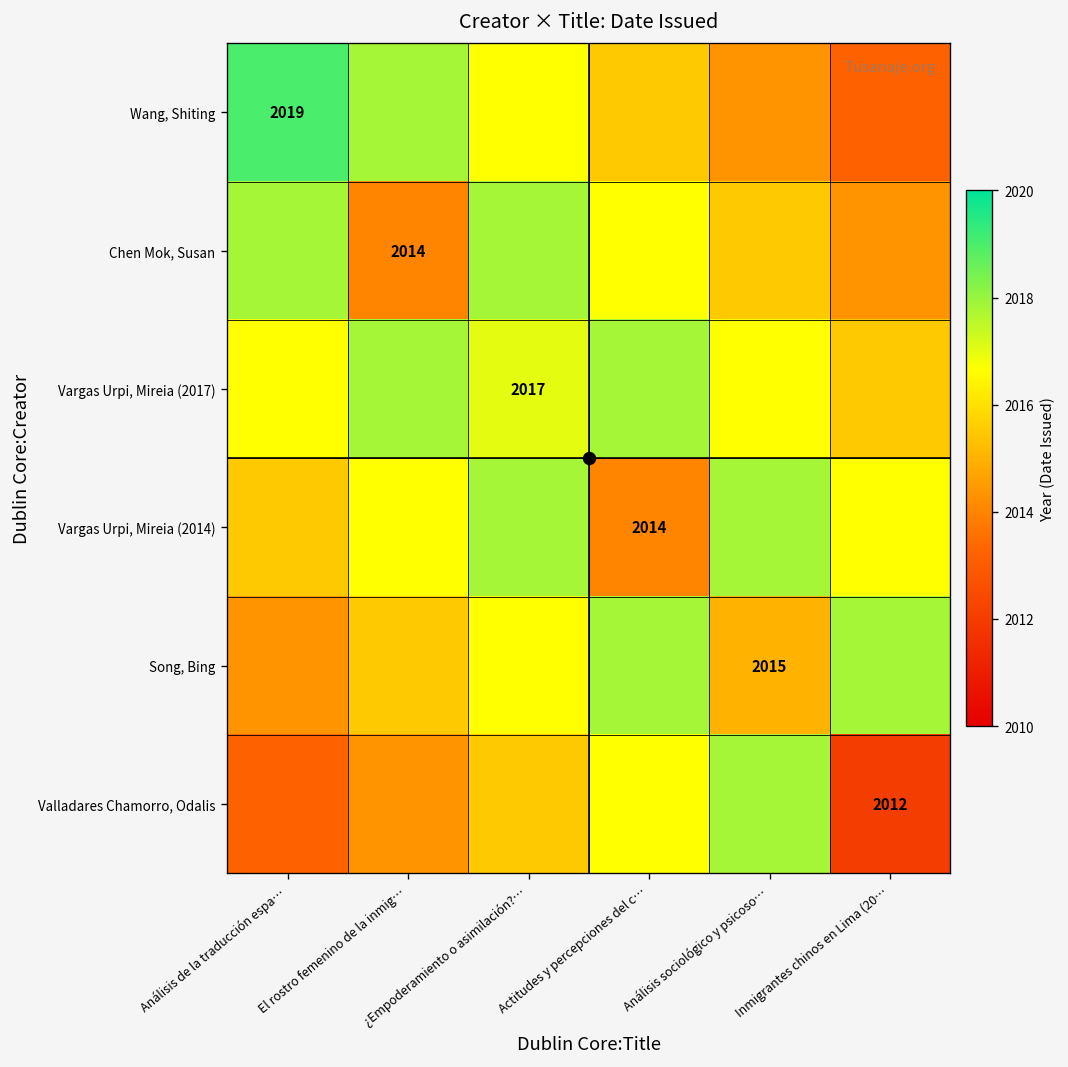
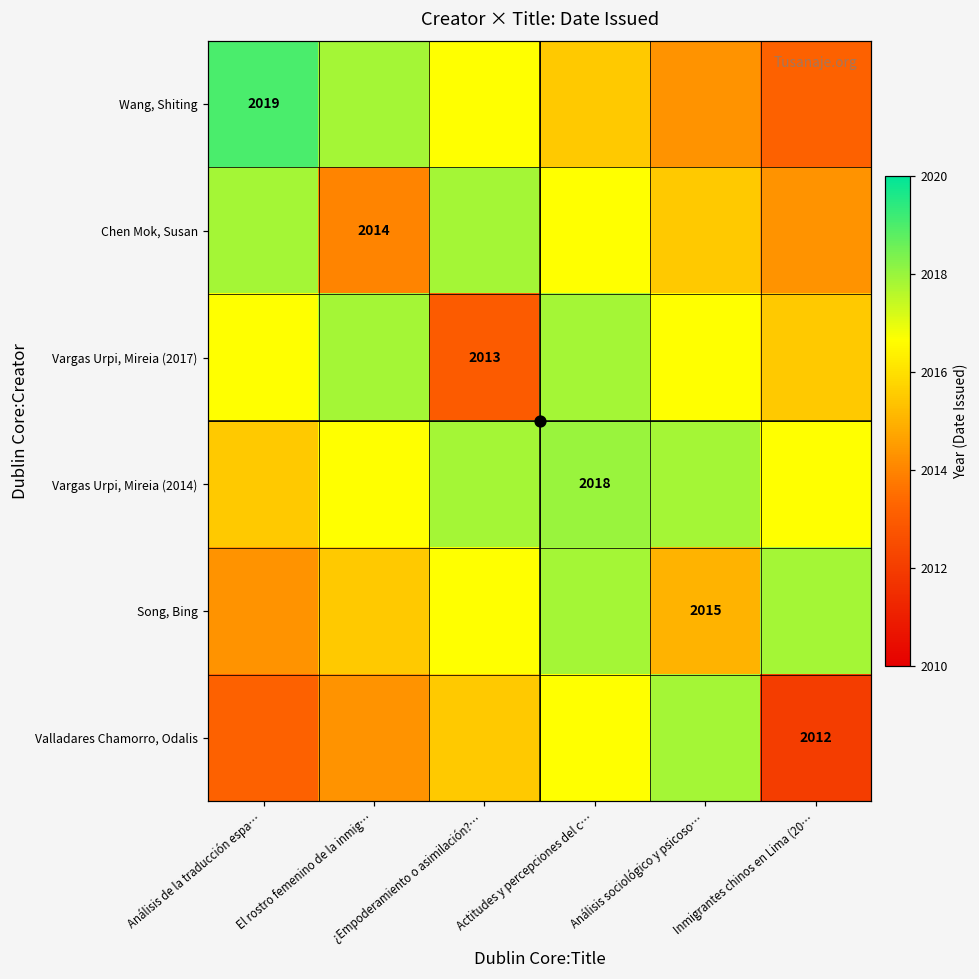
Vargas Urpi, Mireia (2017), ¿Empoderamiento o asimilación?…: 2017 -> 2013
Vargas Urpi, Mireia (2014), Actitudes y percepciones del c…: 2014 -> 2018
